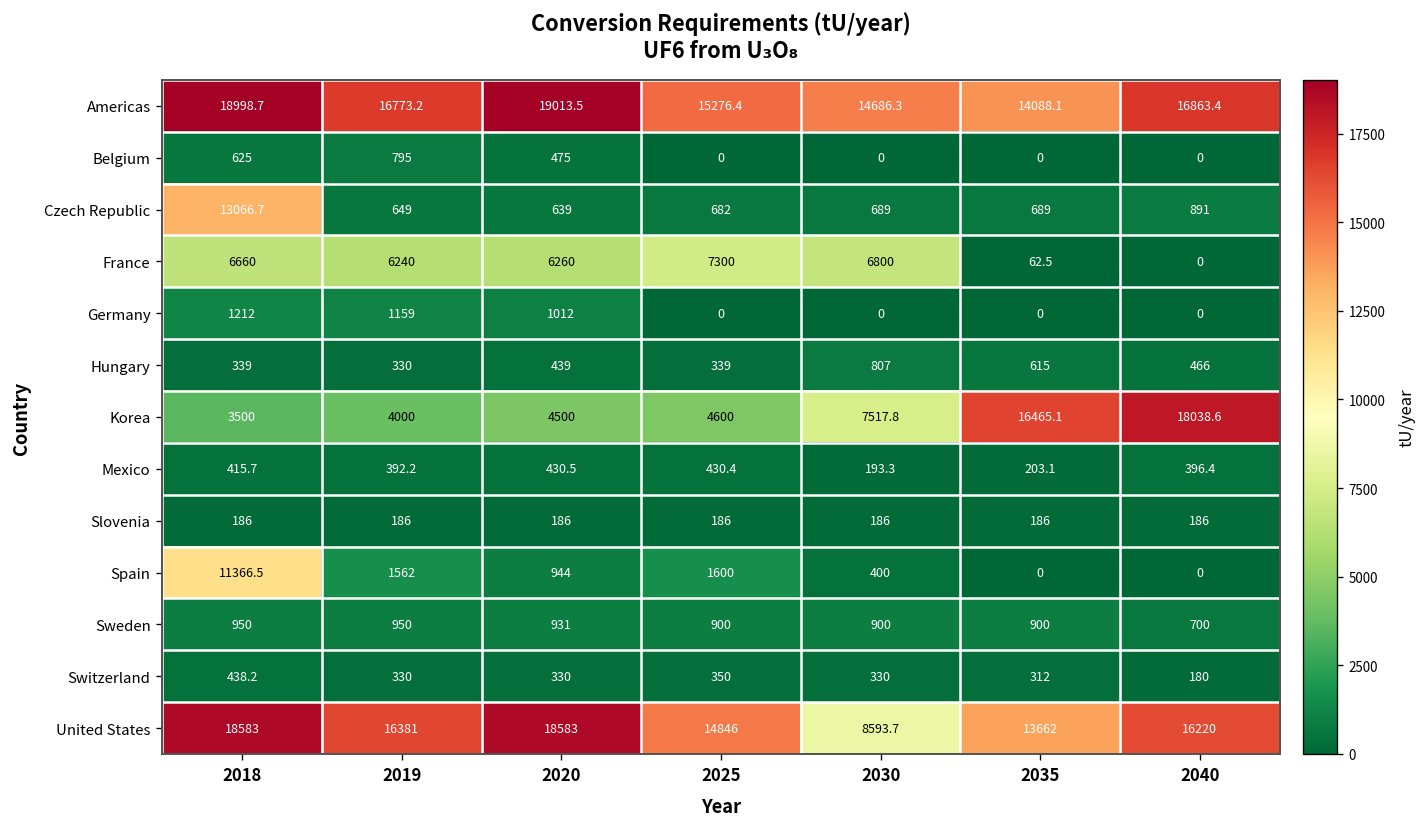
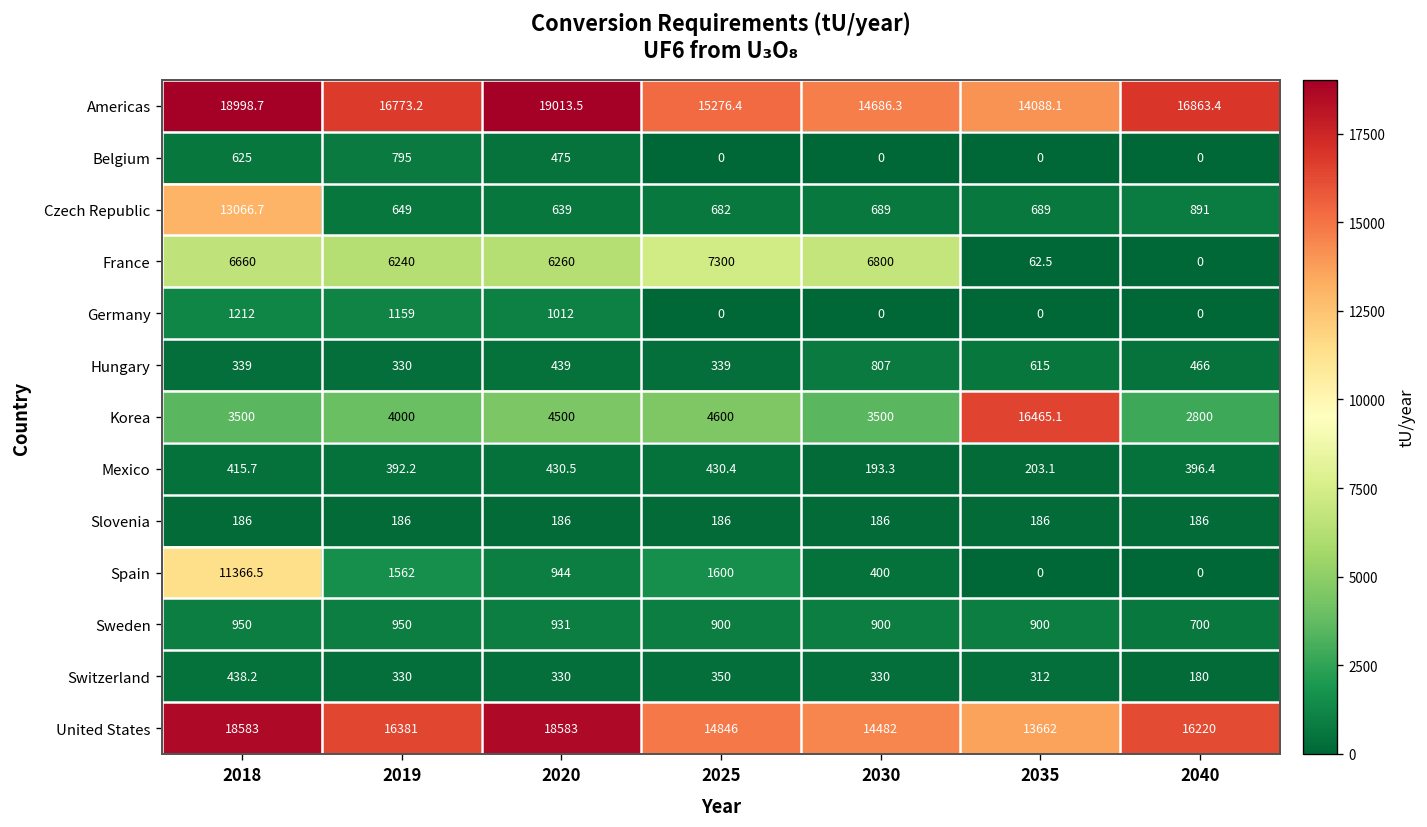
Korea, 2030: 7517.8 -> 3500
Korea, 2040: 18038.6 -> 2800
United States, 2030: 8593.7 -> 14482
